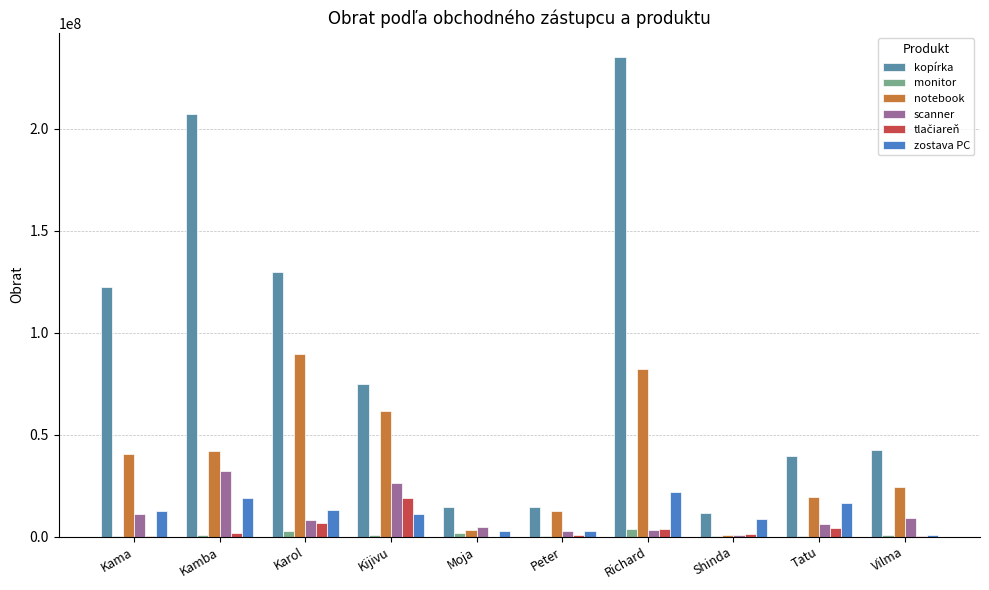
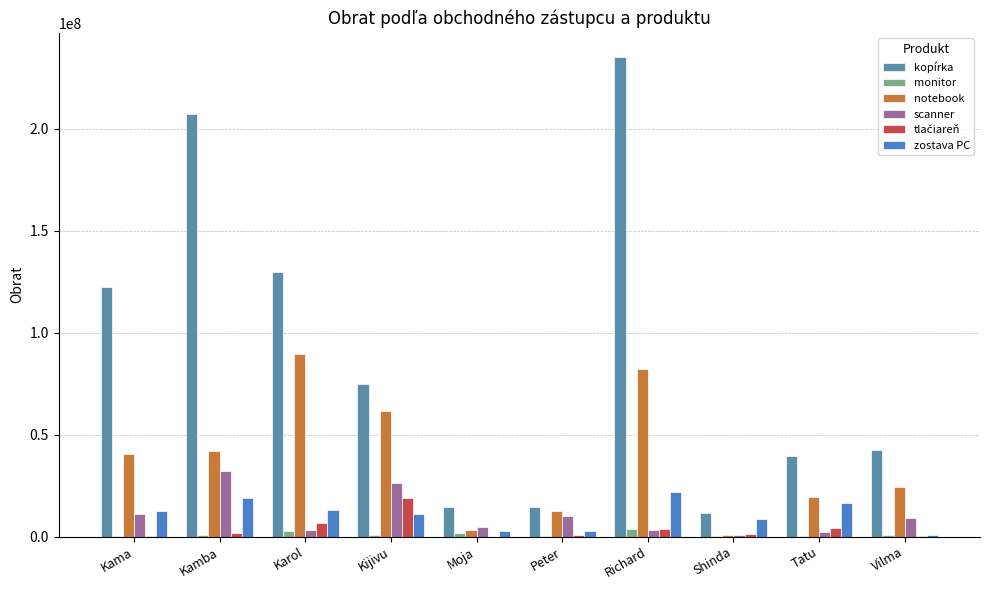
scanner, Karol: 8000000 -> 3000000
scanner, Peter: 3000000 -> 10000000
scanner, Tatu: 6000000 -> 2000000
